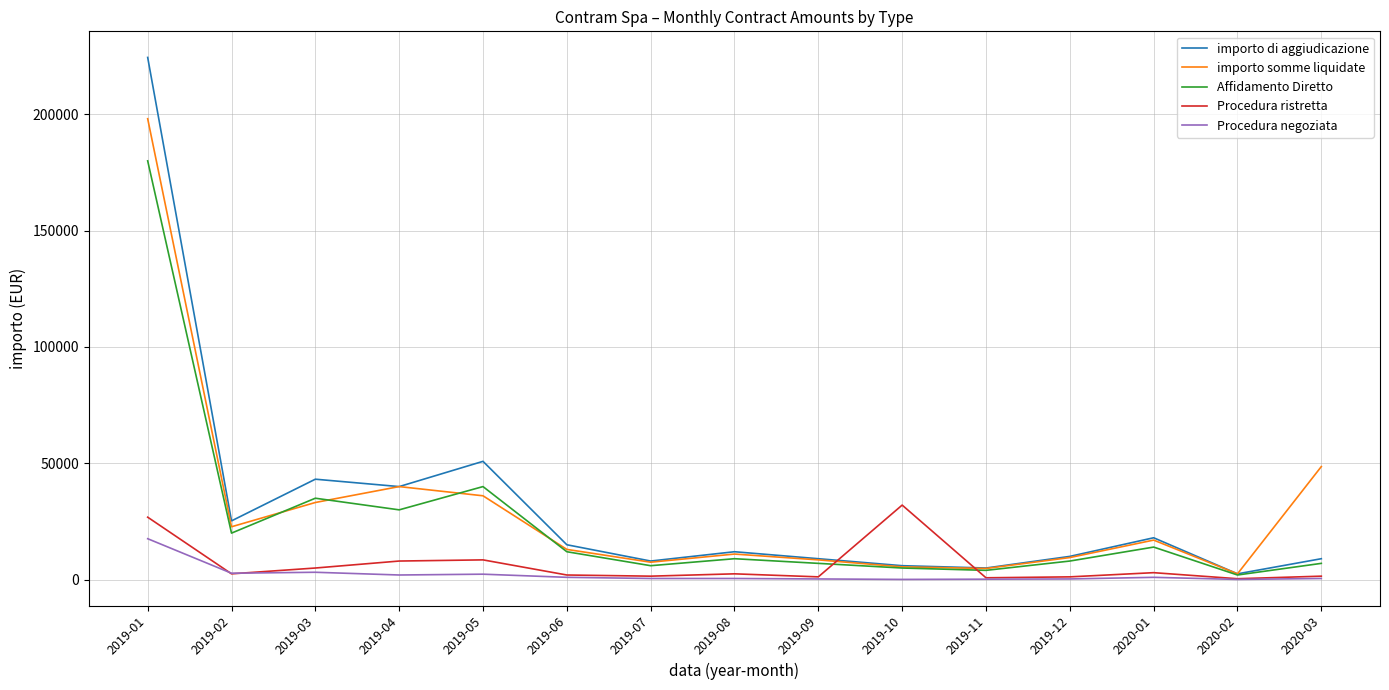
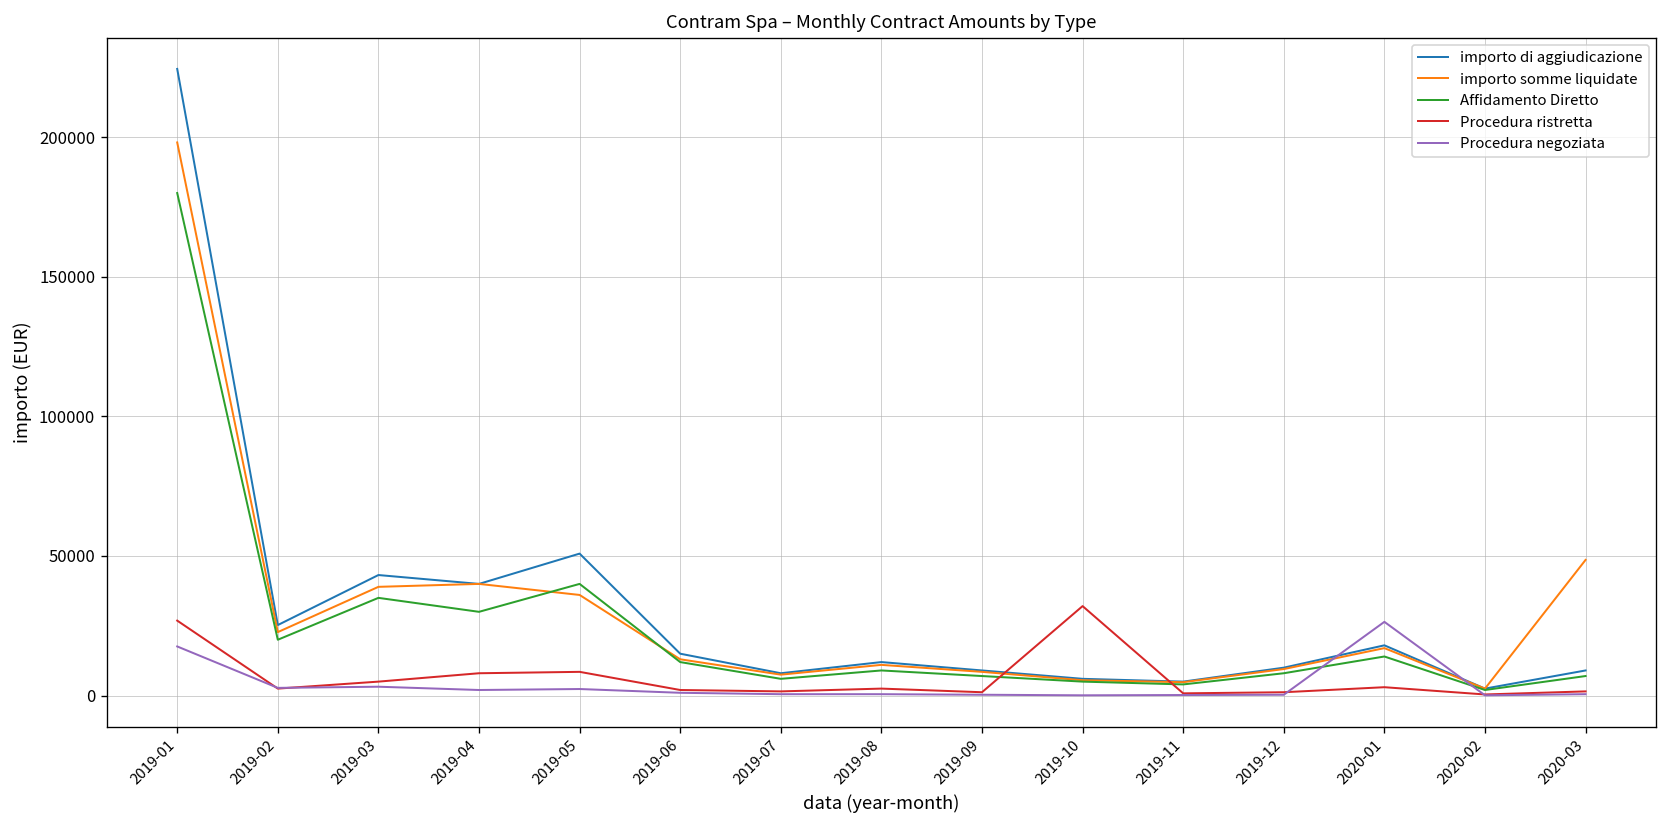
importo somme liquidate, 2019-03: 33000 -> 39000
Procedura negoziata, 2020-01: 1000 -> 26000
